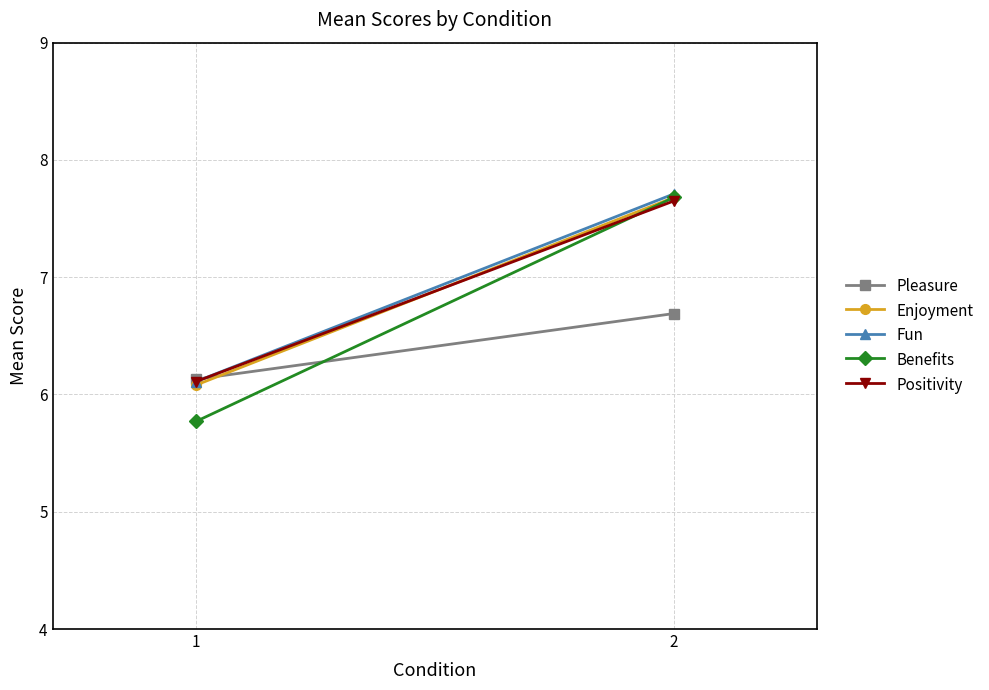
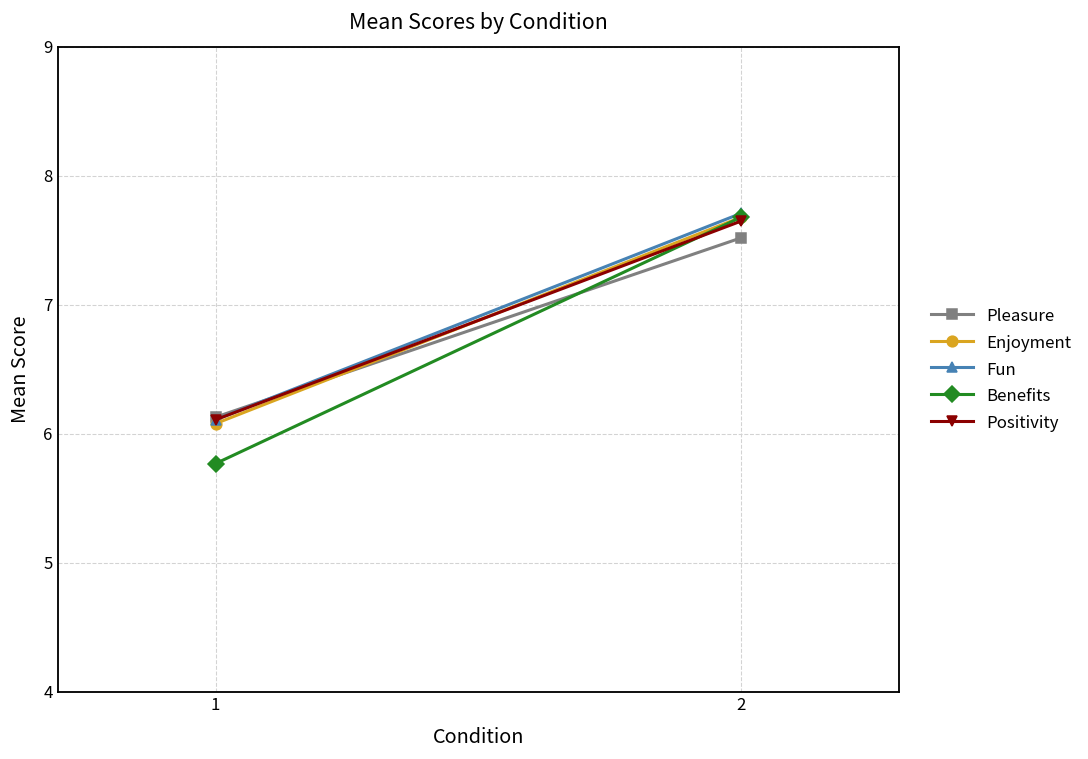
Pleasure, 2: 6.69 -> 7.52
